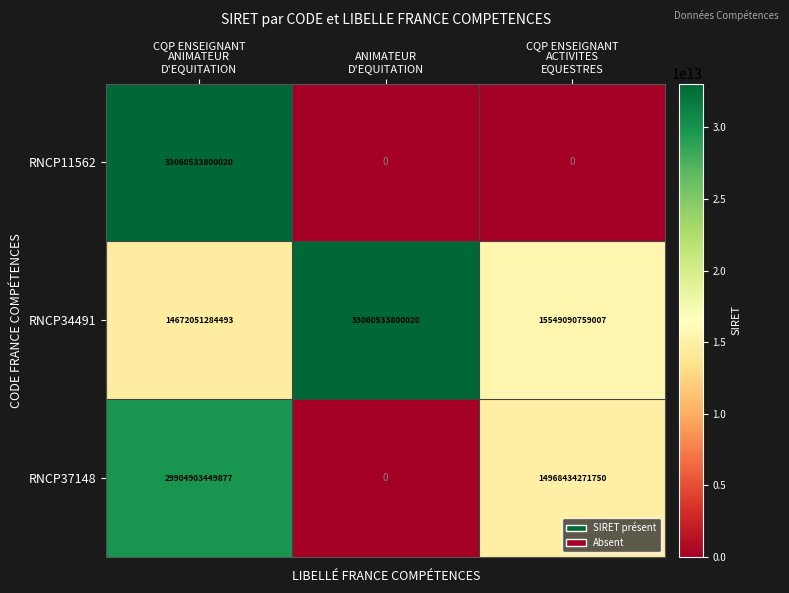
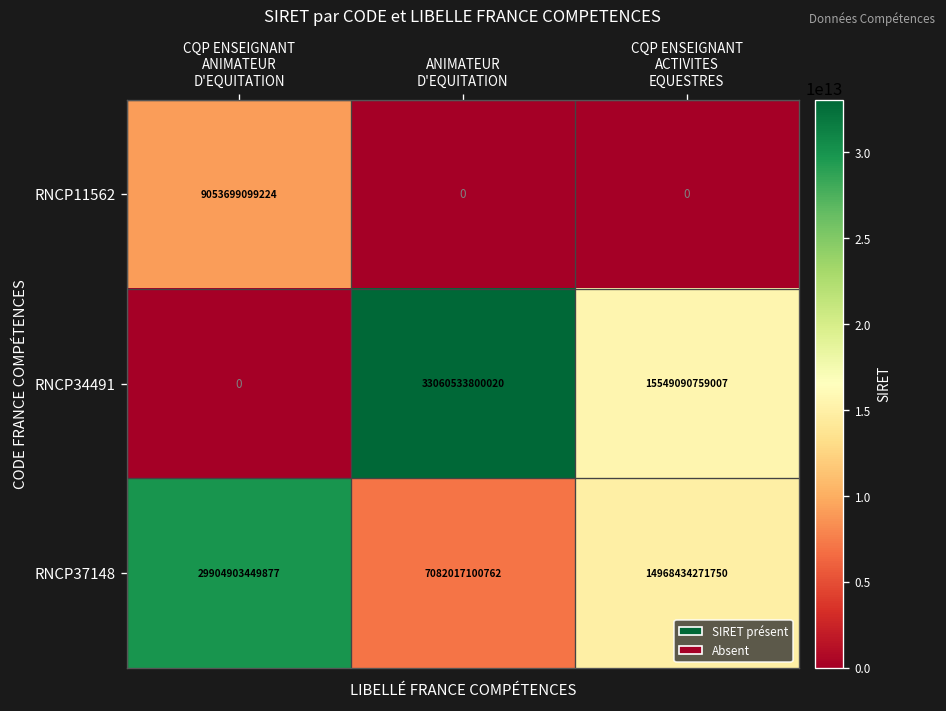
RNCP11562, CQP ENSEIGNANT ANIMATEUR D'EQUITATION: 33060533800020 -> 9053699099224
RNCP34491, CQP ENSEIGNANT ANIMATEUR D'EQUITATION: 14672051284493 -> 0
RNCP37148, ANIMATEUR D'EQUITATION: 0 -> 7082017100762
